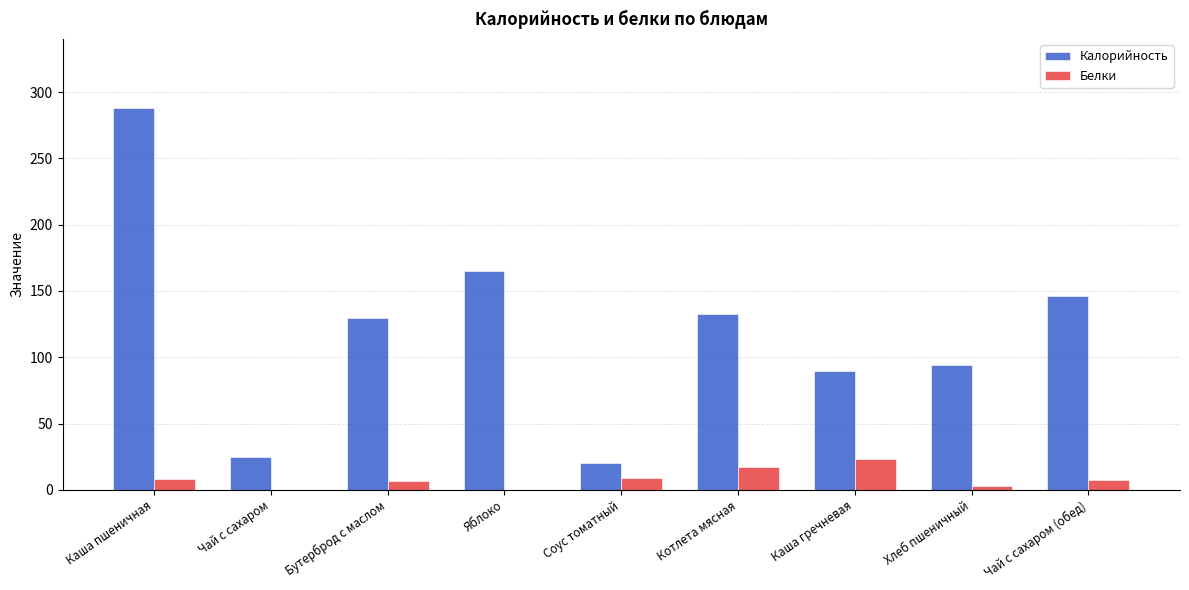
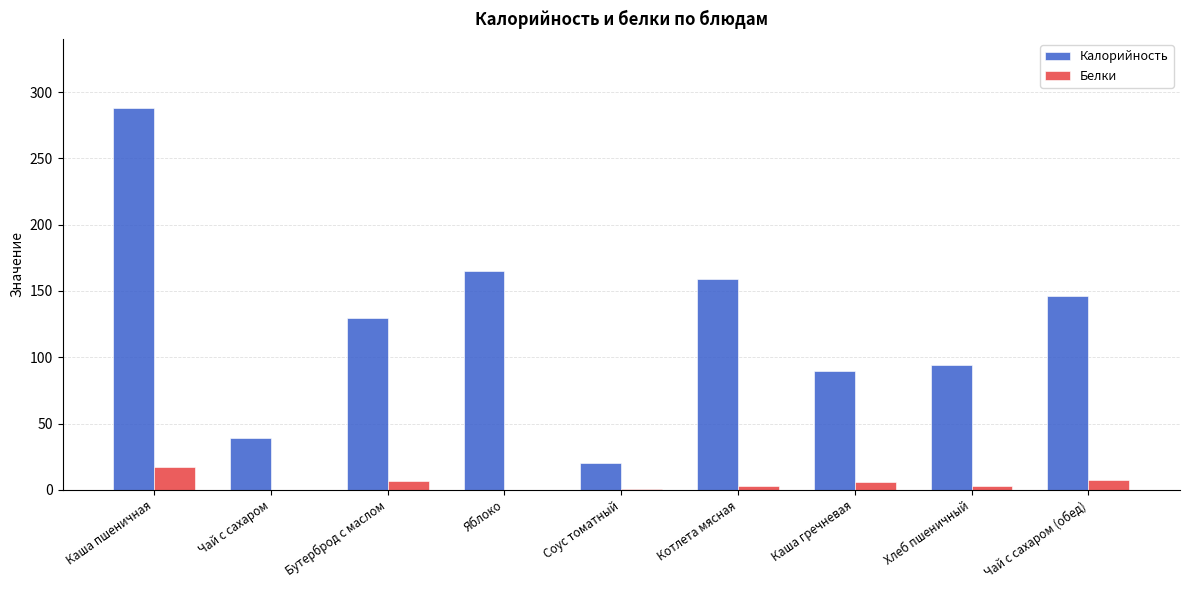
Белки, Каша пшеничная: 8 -> 17
Калорийность, Чай с сахаром: 25 -> 39
Белки, Соус томатный: 9 -> 0
Калорийность, Котлета мясная: 133 -> 159
Белки, Котлета мясная: 17 -> 3
Белки, Каша гречневая: 23 -> 6
